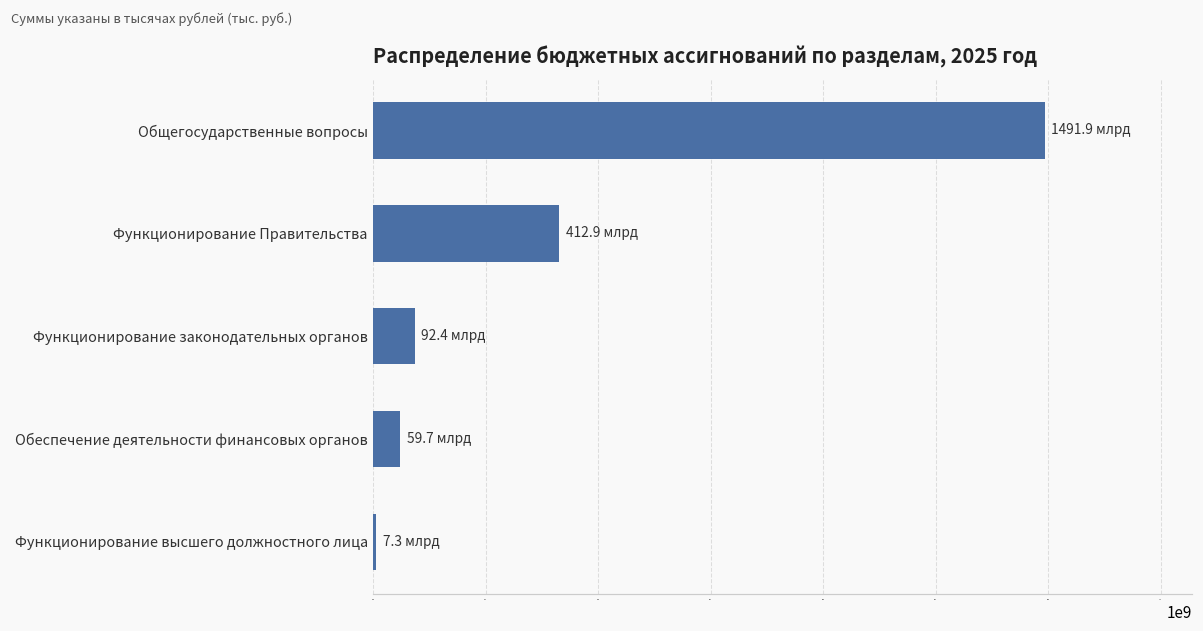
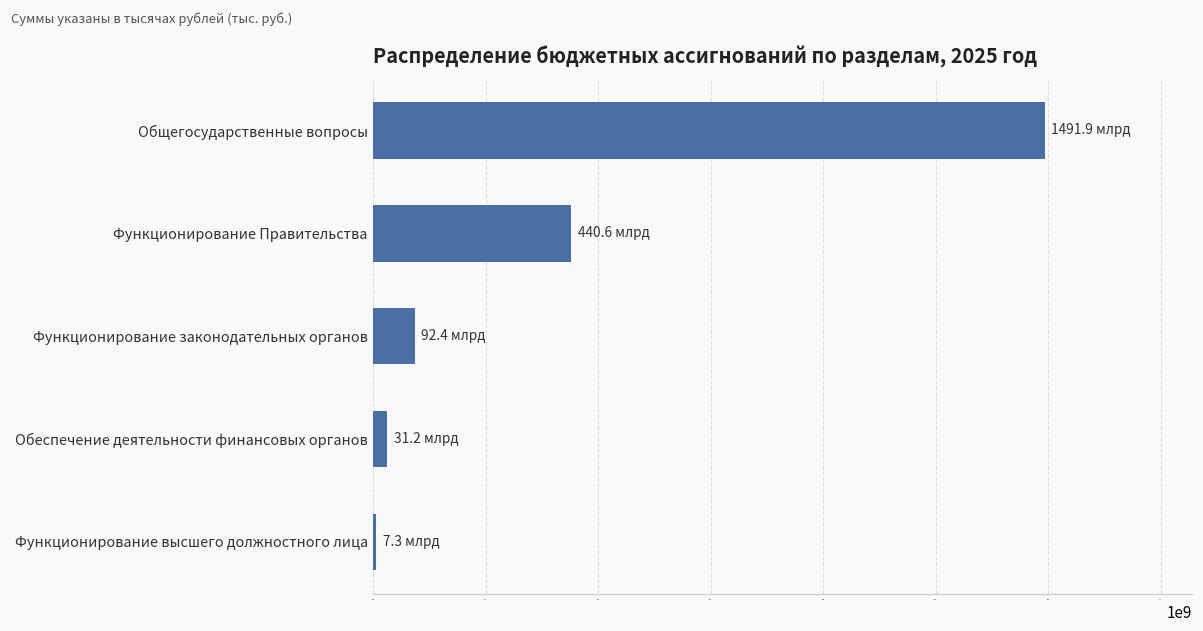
Функционирование Правительства: 412.9 -> 440.6
Обеспечение деятельности финансовых органов: 59.7 -> 31.2
